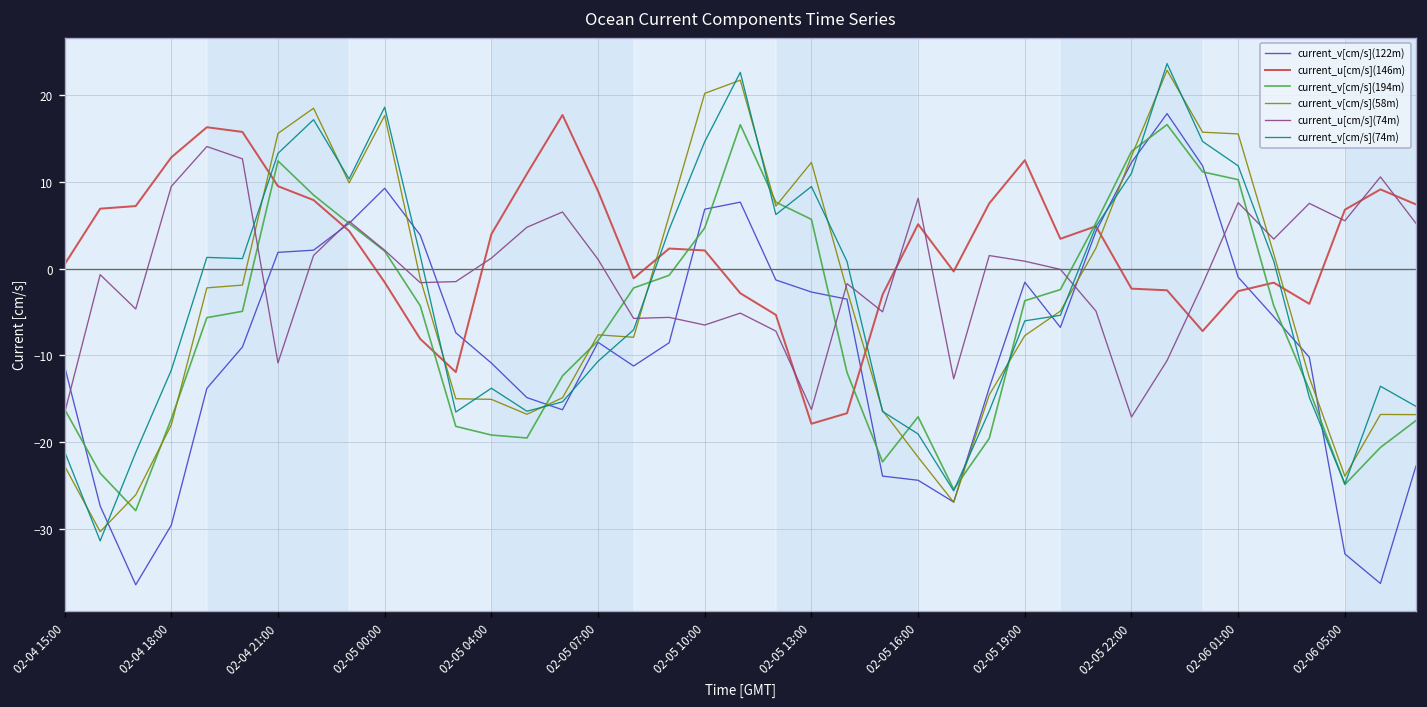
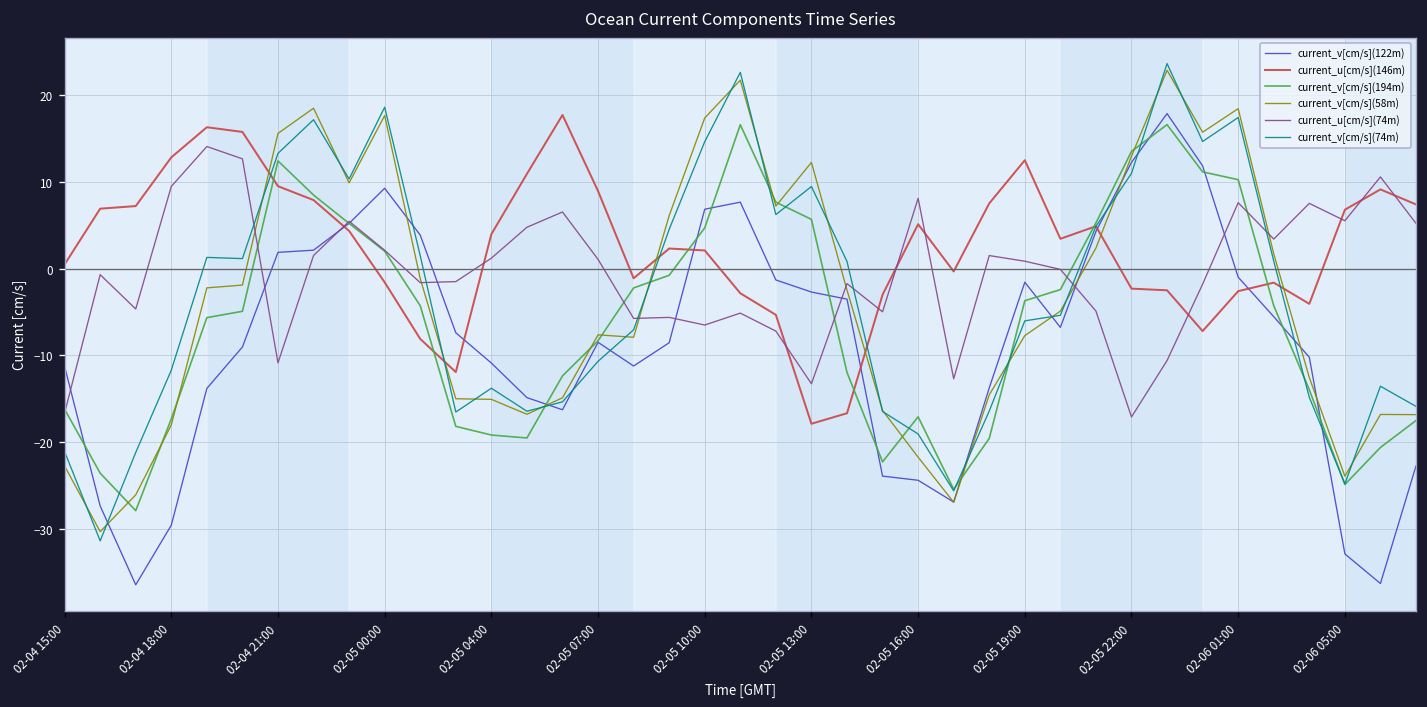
current_v[cm/s](58m), 02-05 10:00: 20 -> 17
current_u[cm/s](74m), 02-05 13:00: -16 -> -13
current_v[cm/s](58m), 02-06 01:00: 16 -> 18
current_v[cm/s](74m), 02-06 01:00: 12 -> 17
